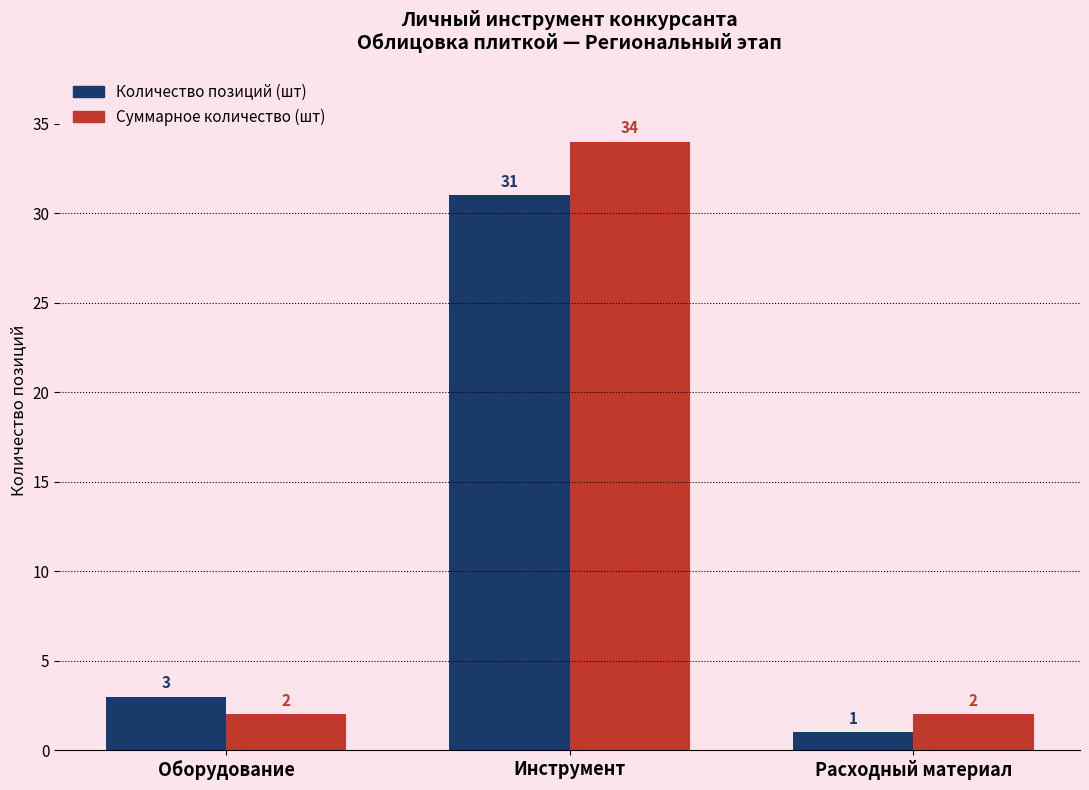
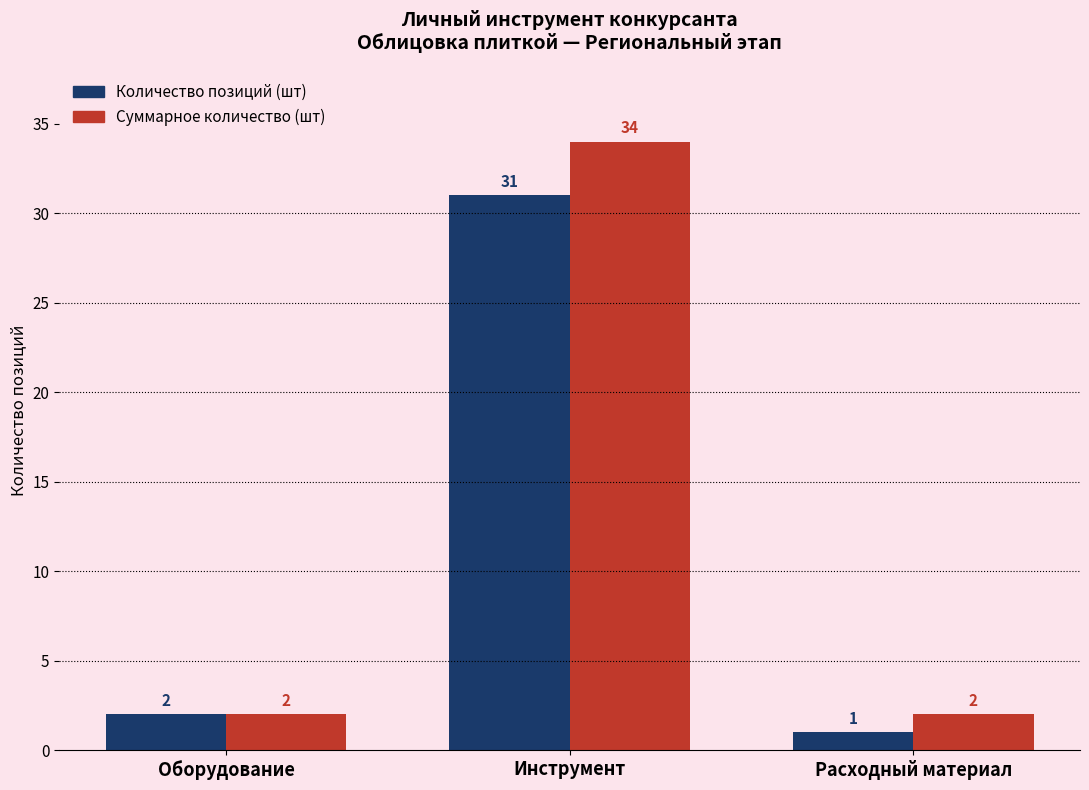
Количество позиций (шт), Оборудование: 3 -> 2
